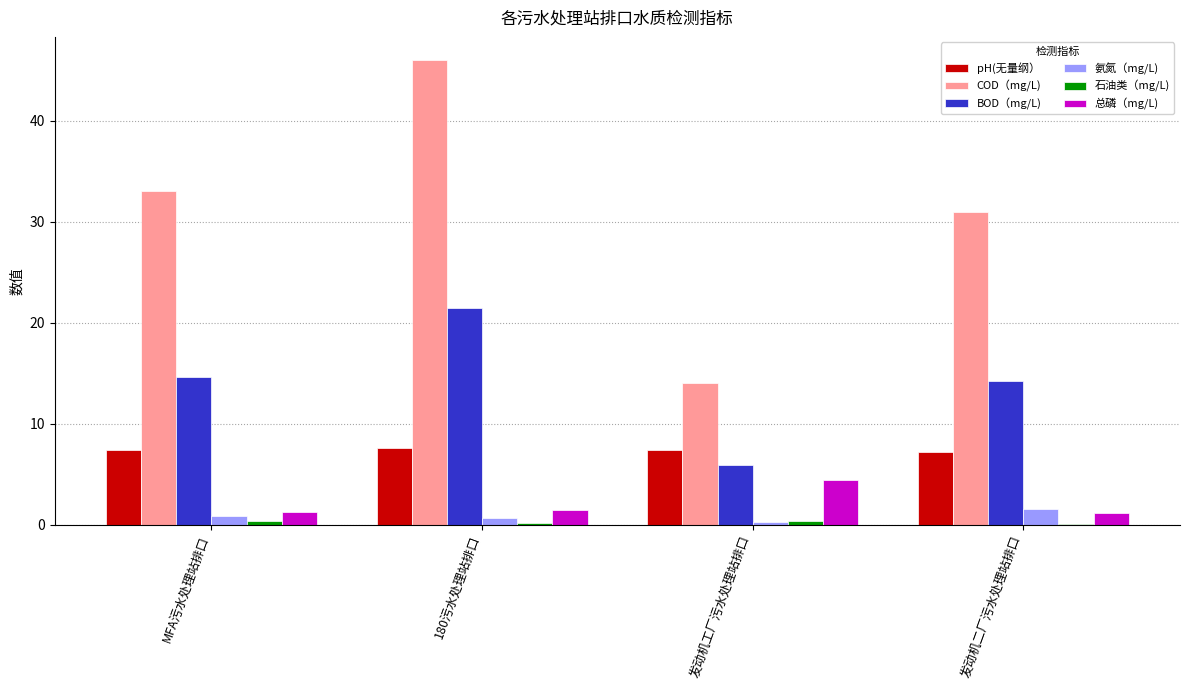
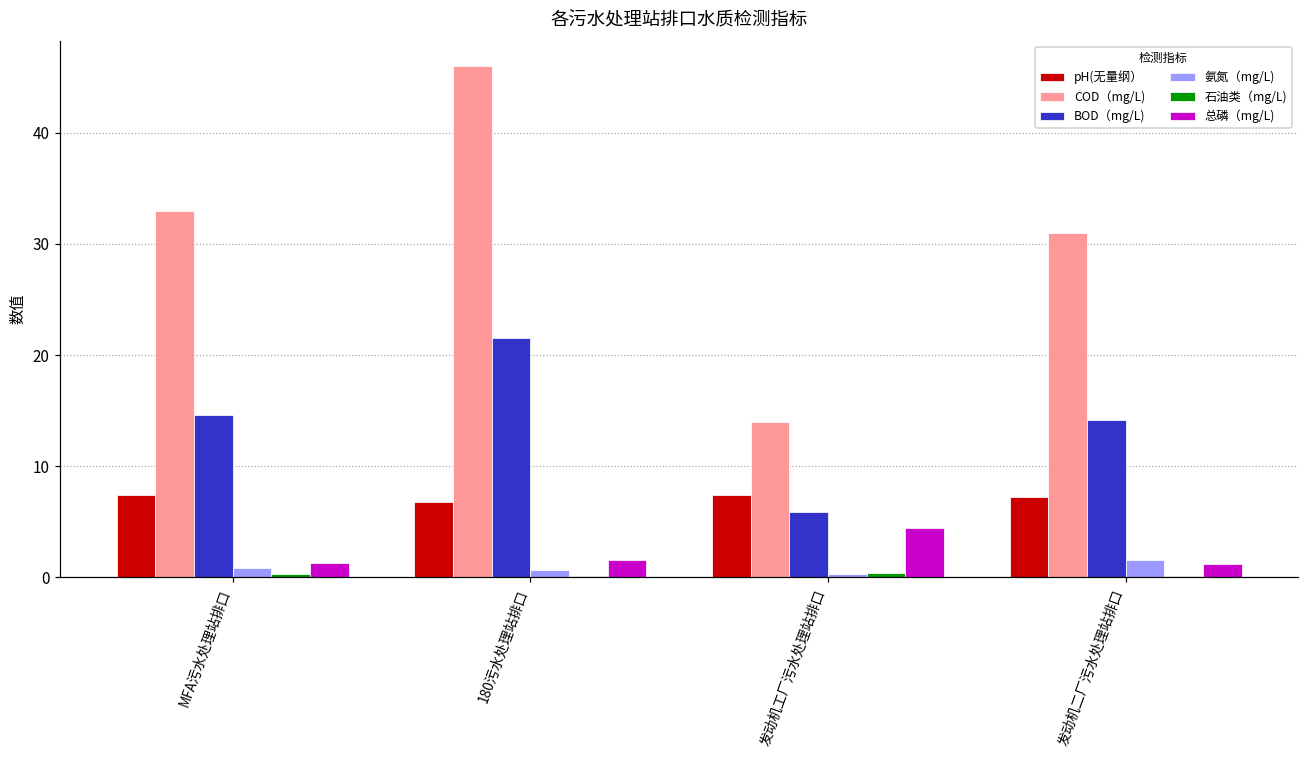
pH(无量纲）, 180污水处理站排口: 7.6 -> 6.8
